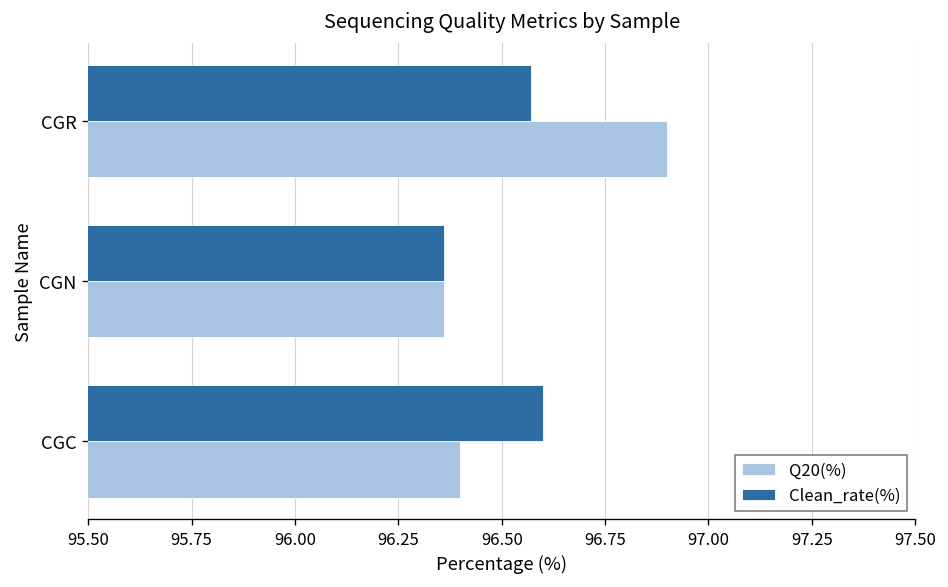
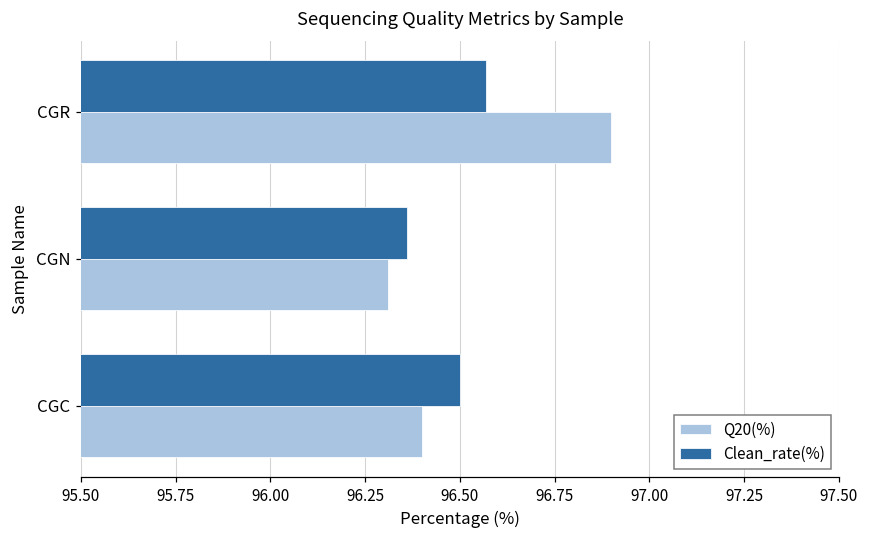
Q20(%), CGN: 96.36 -> 96.31
Clean_rate(%), CGC: 96.6 -> 96.5
